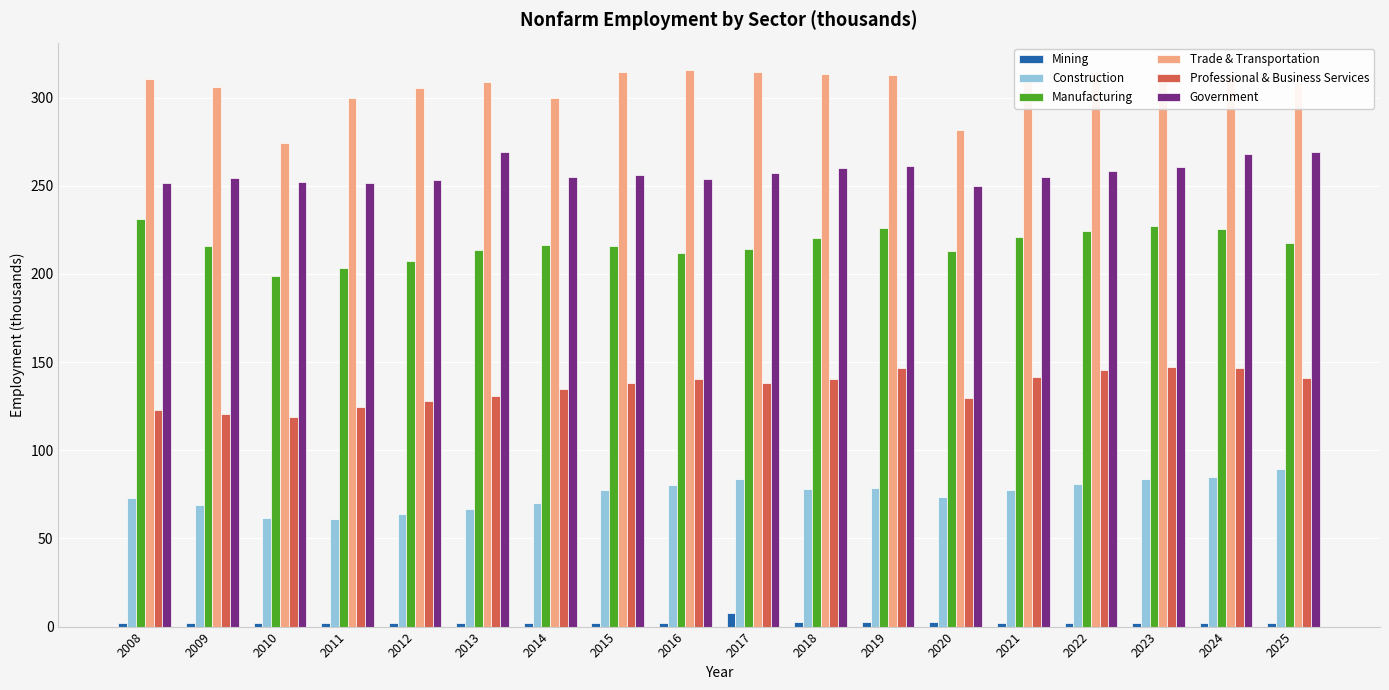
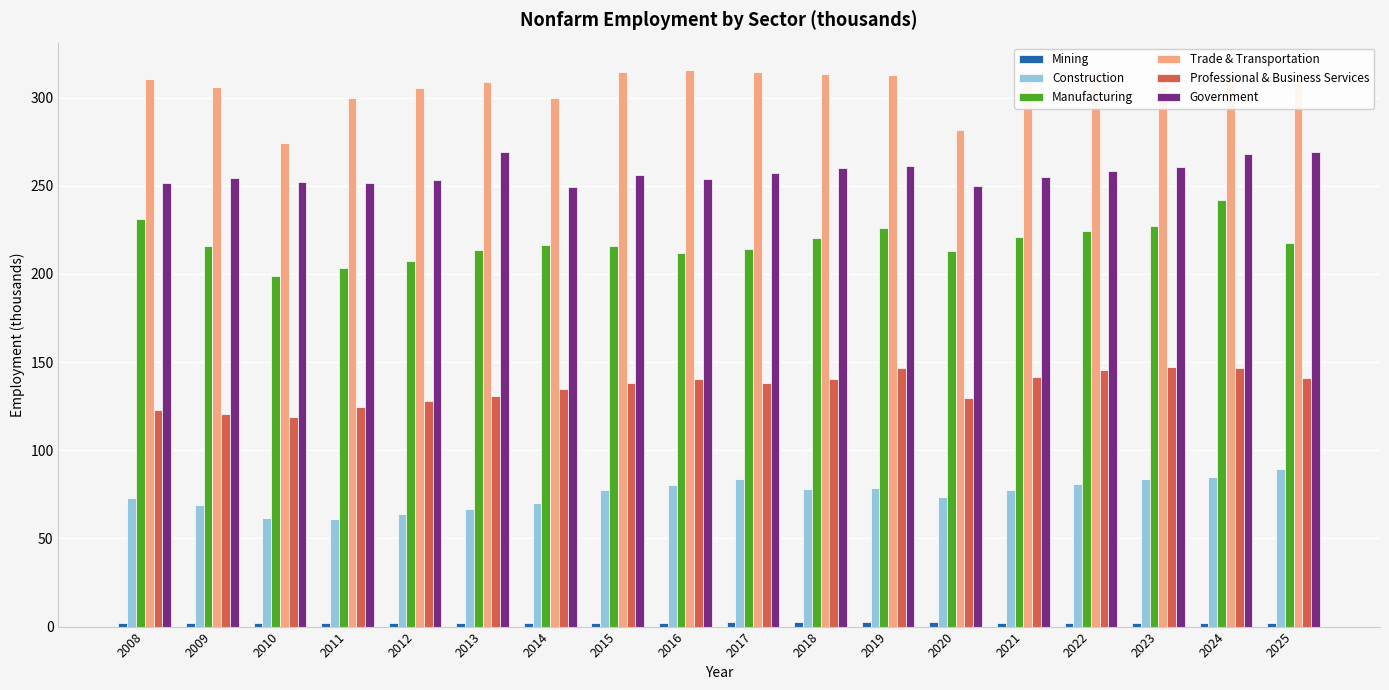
Government, 2014: 255 -> 249
Mining, 2017: 8 -> 2
Manufacturing, 2024: 225 -> 242
